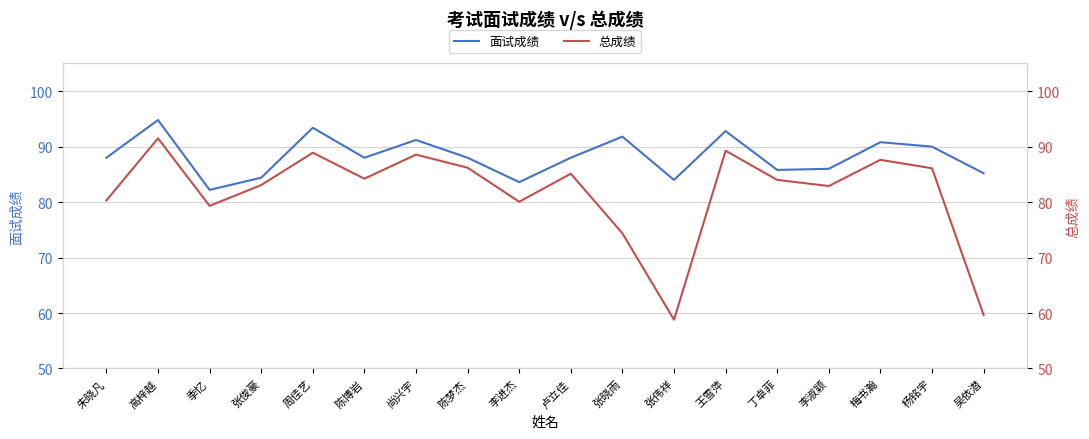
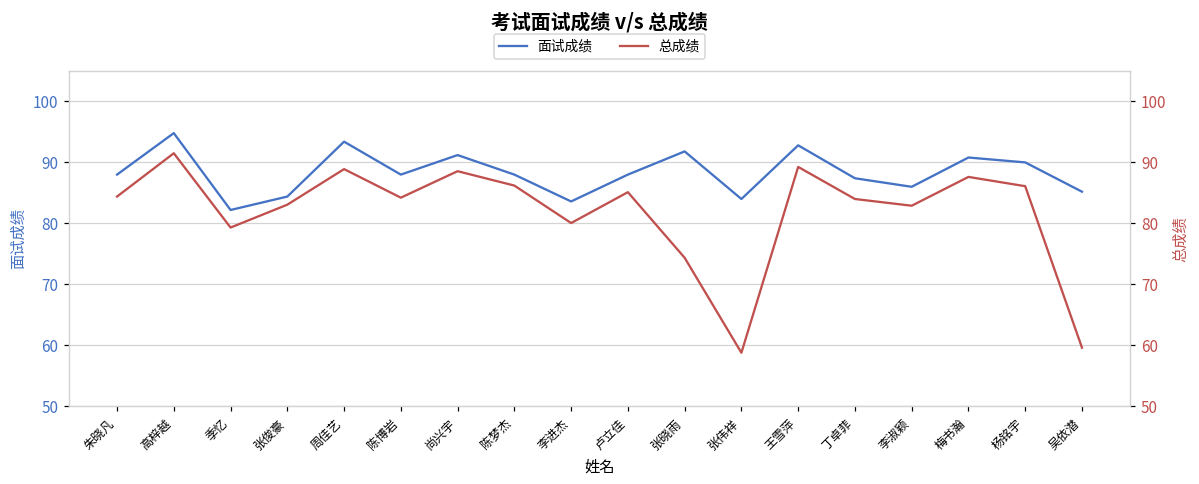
面试成绩, 丁卓菲: 86 -> 87
总成绩, 朱晓凡: 80 -> 84
